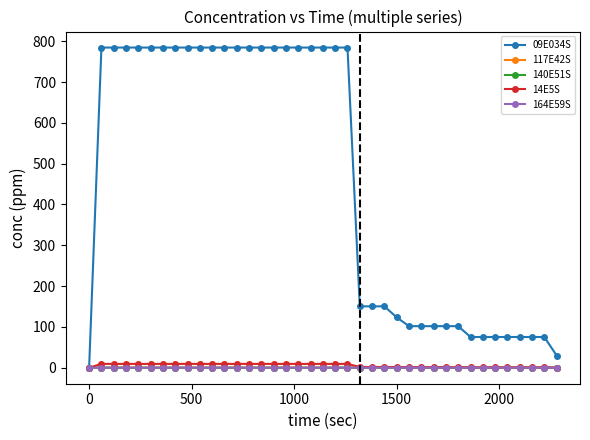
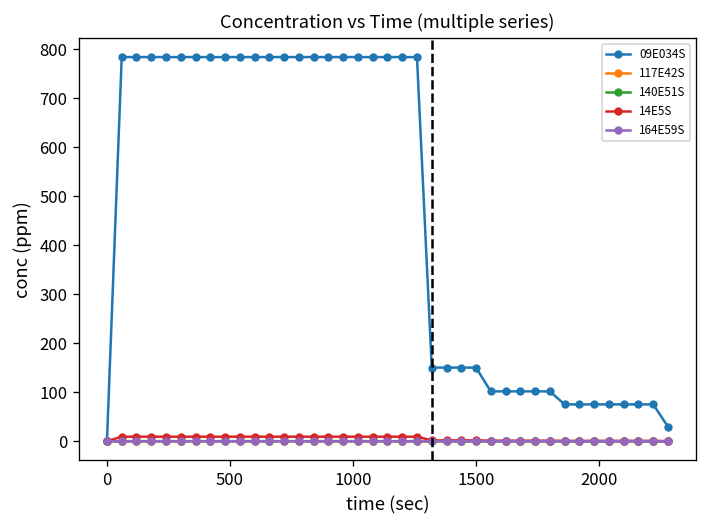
09E034S, 1500: 120 -> 150
